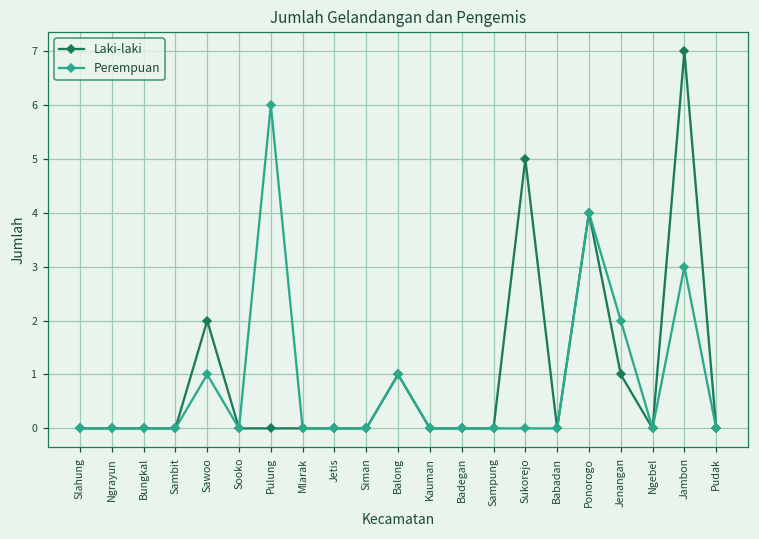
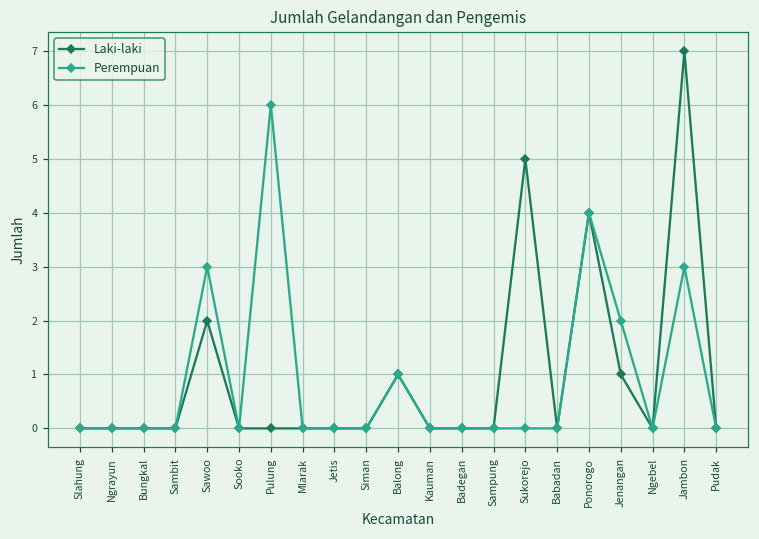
Perempuan, Sawoo: 1 -> 3
